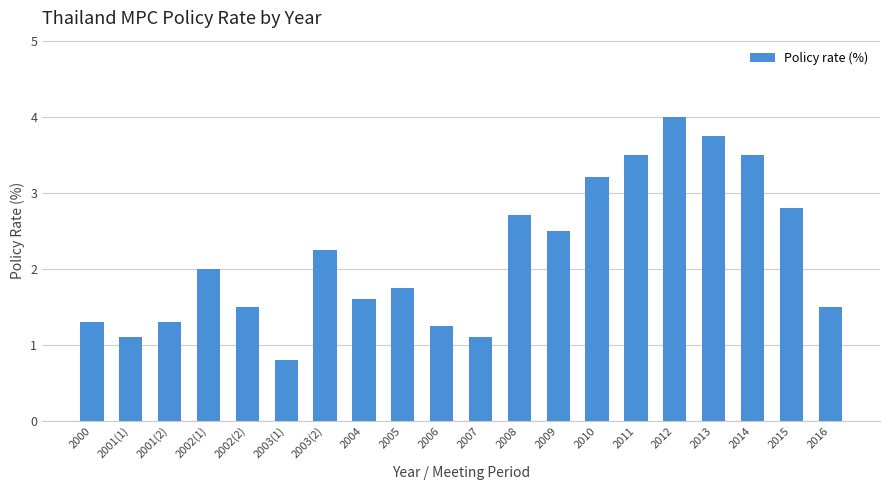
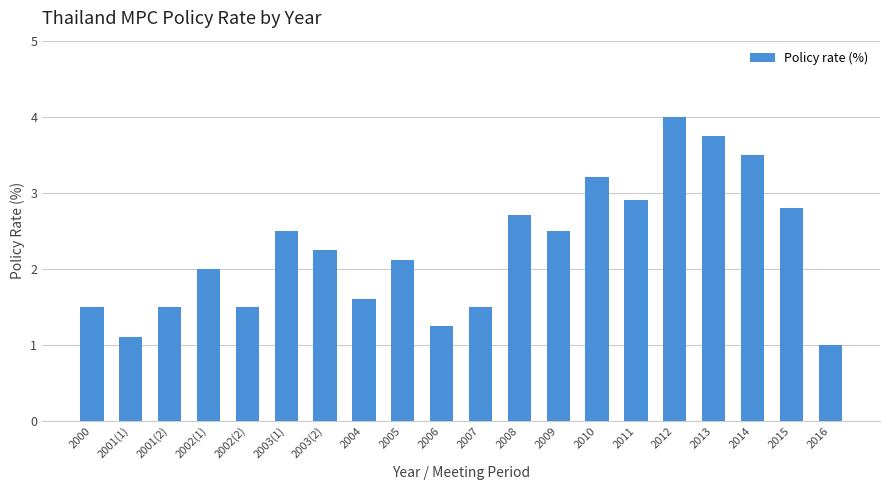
2000: 1.3 -> 1.5
2001(2): 1.3 -> 1.5
2003(1): 0.8 -> 2.5
2005: 1.8 -> 2.1
2007: 1.1 -> 1.5
2011: 3.5 -> 2.9
2016: 1.5 -> 1.0
